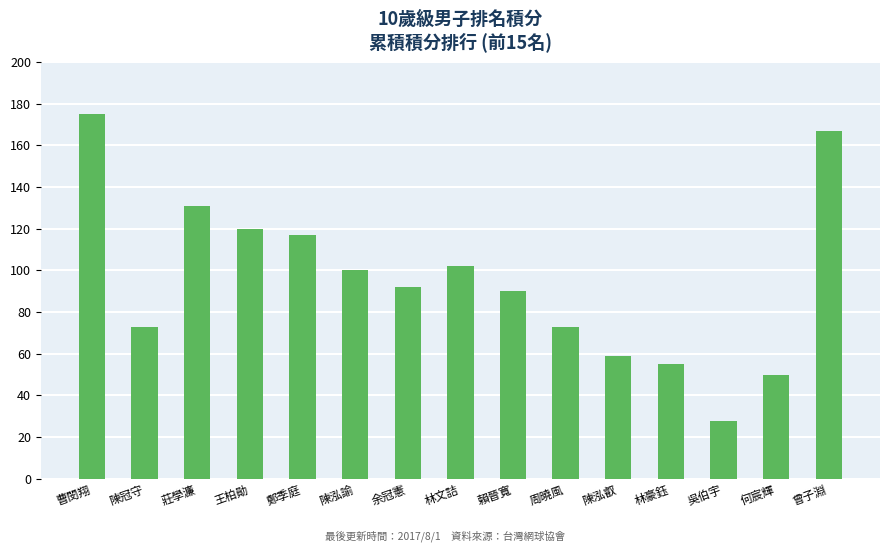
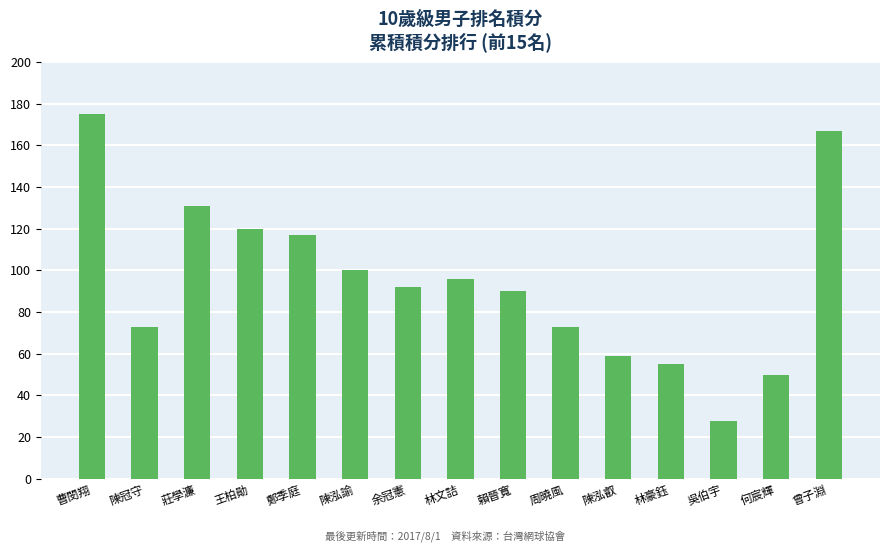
林文詰: 102 -> 96
